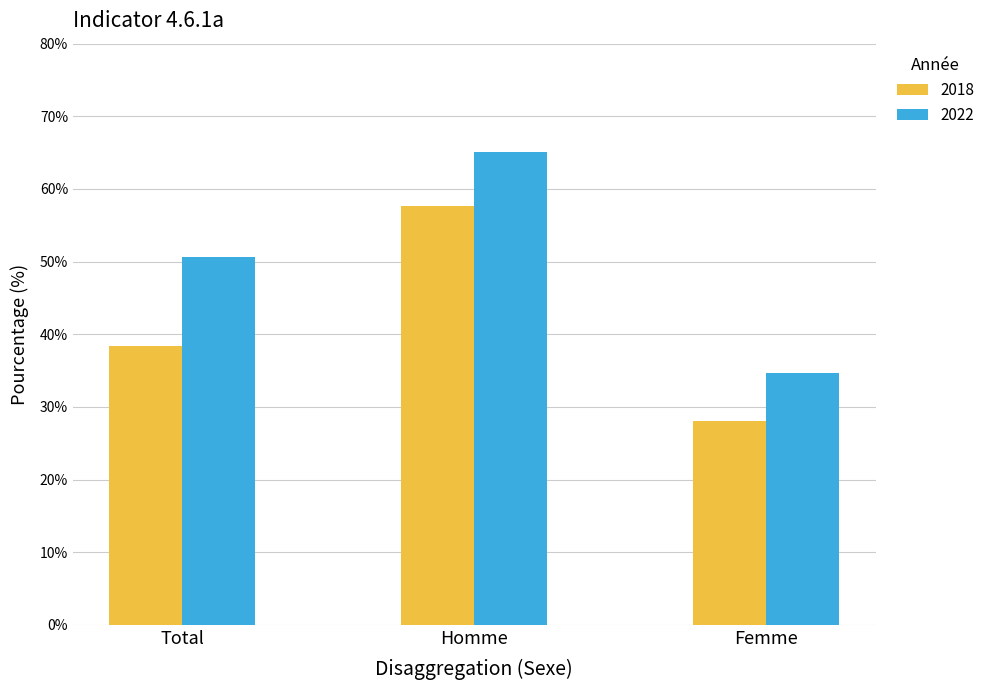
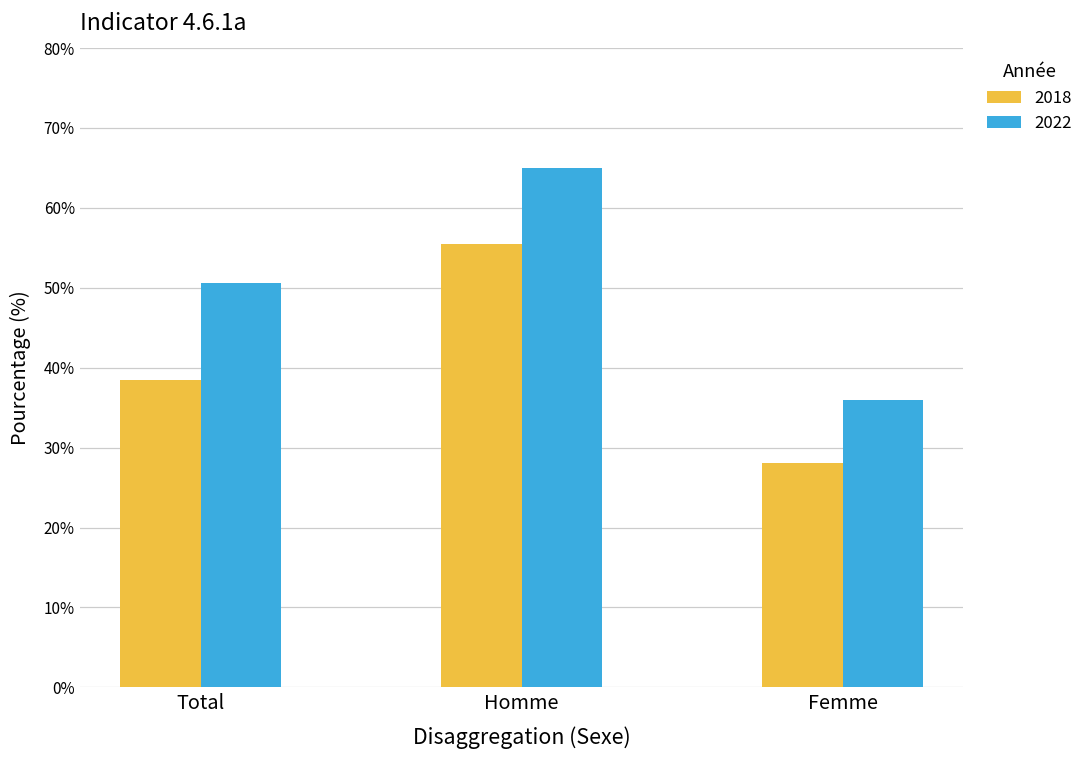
2018, Homme: 58% -> 56%
2022, Femme: 35% -> 36%
